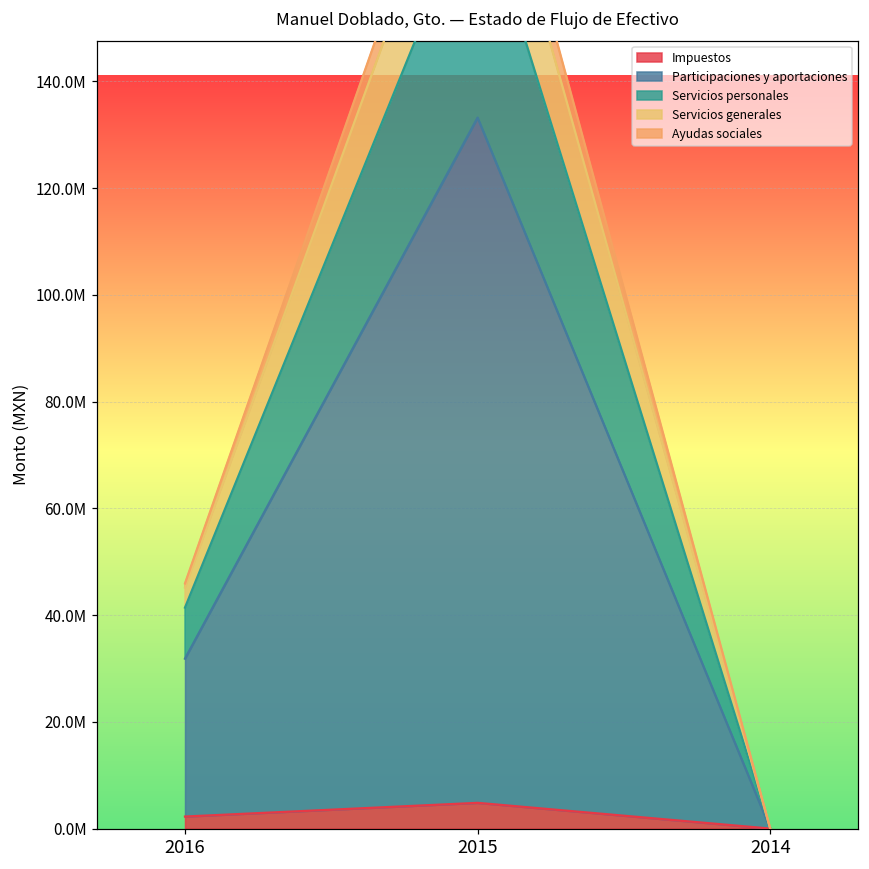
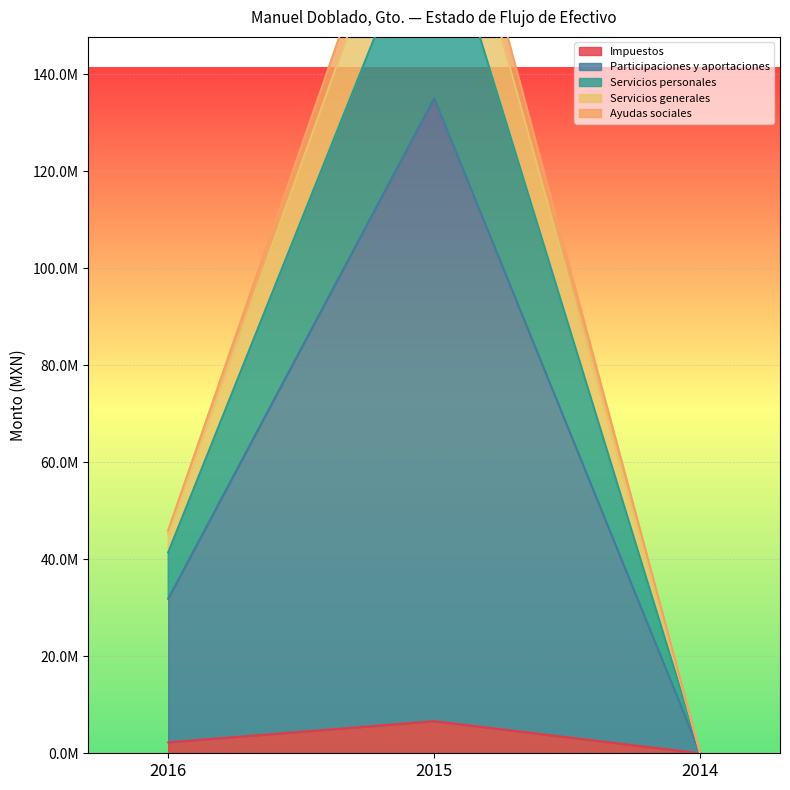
Impuestos, 2015: 5000000 -> 7000000
